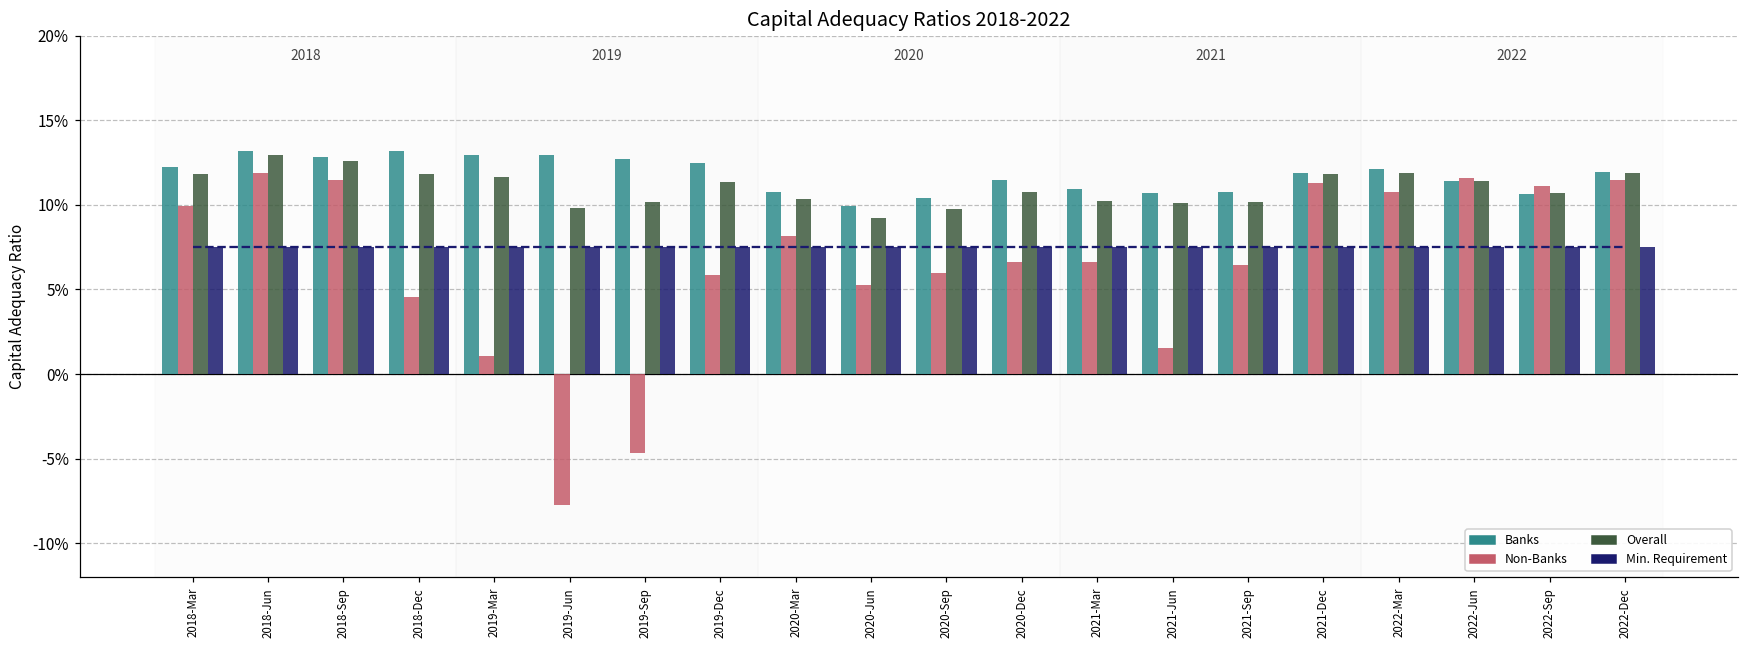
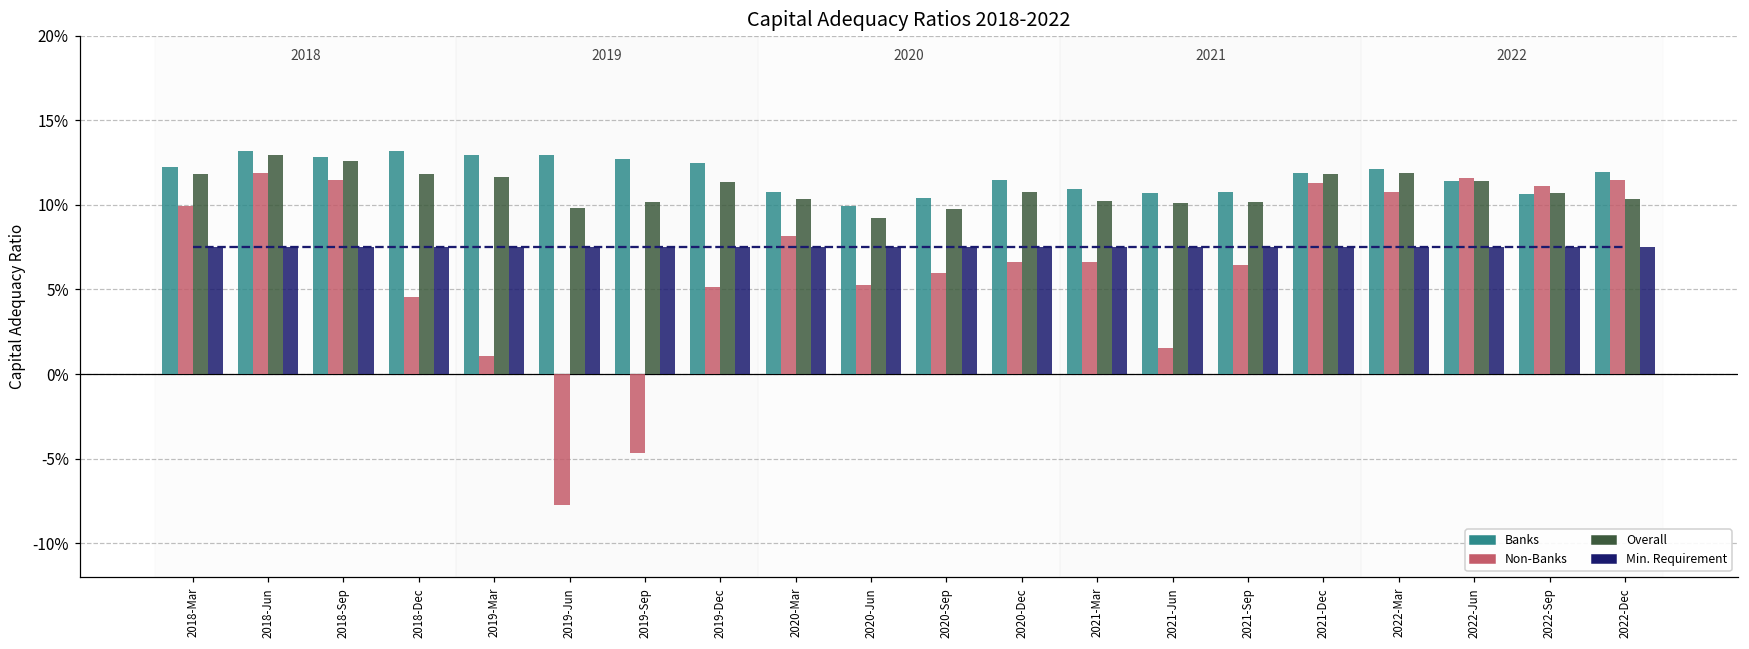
Non-Banks, 2019-Dec: 5.9% -> 5.2%
Overall, 2022-Dec: 11.9% -> 10.3%
